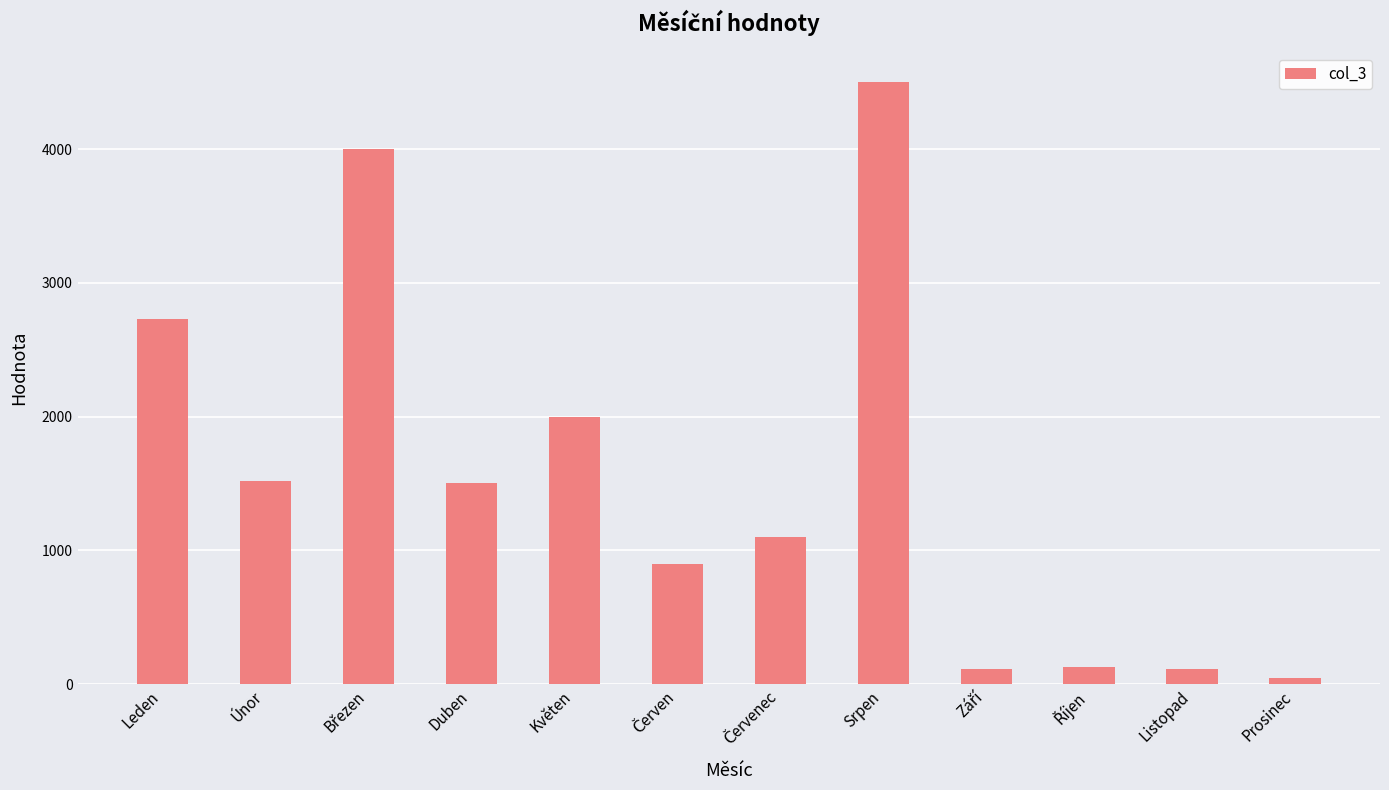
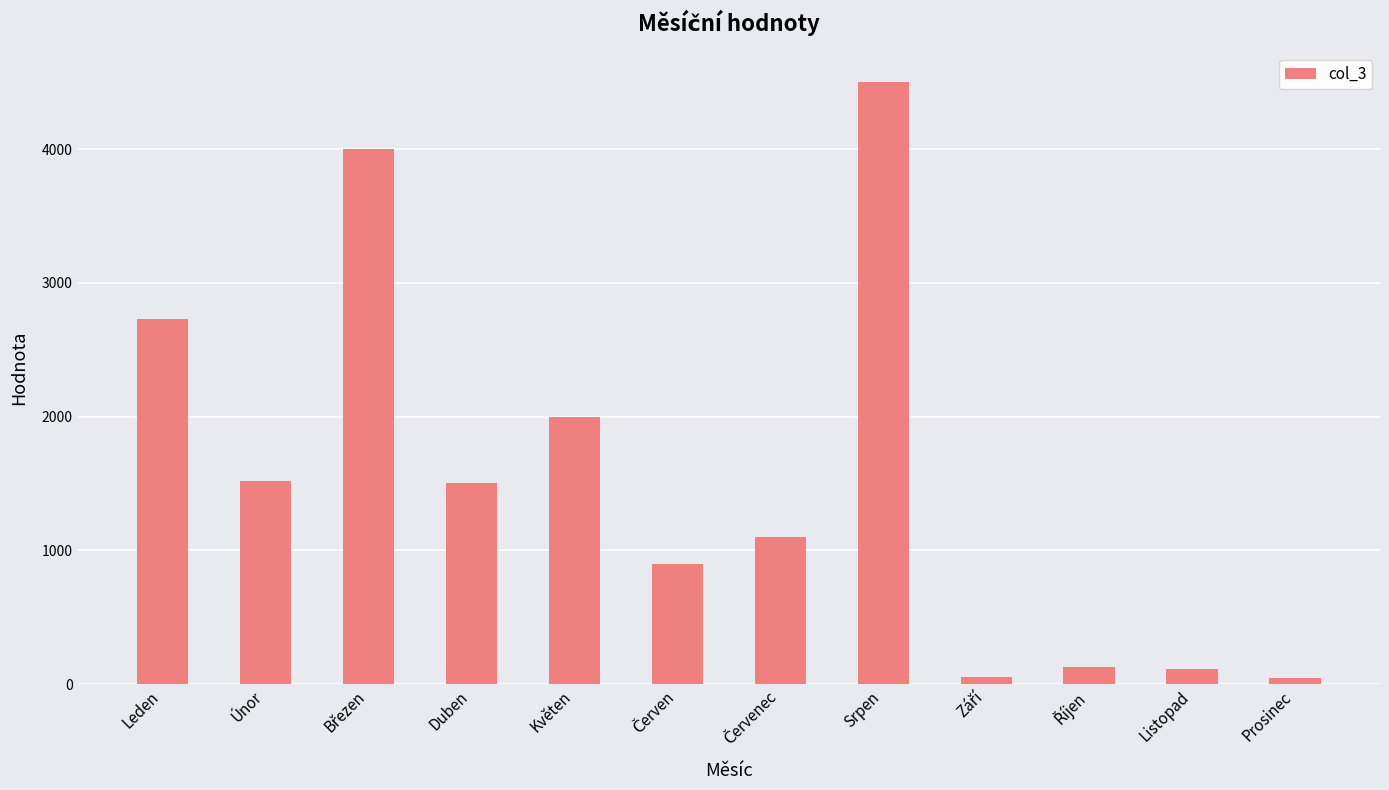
Září: 110 -> 50
